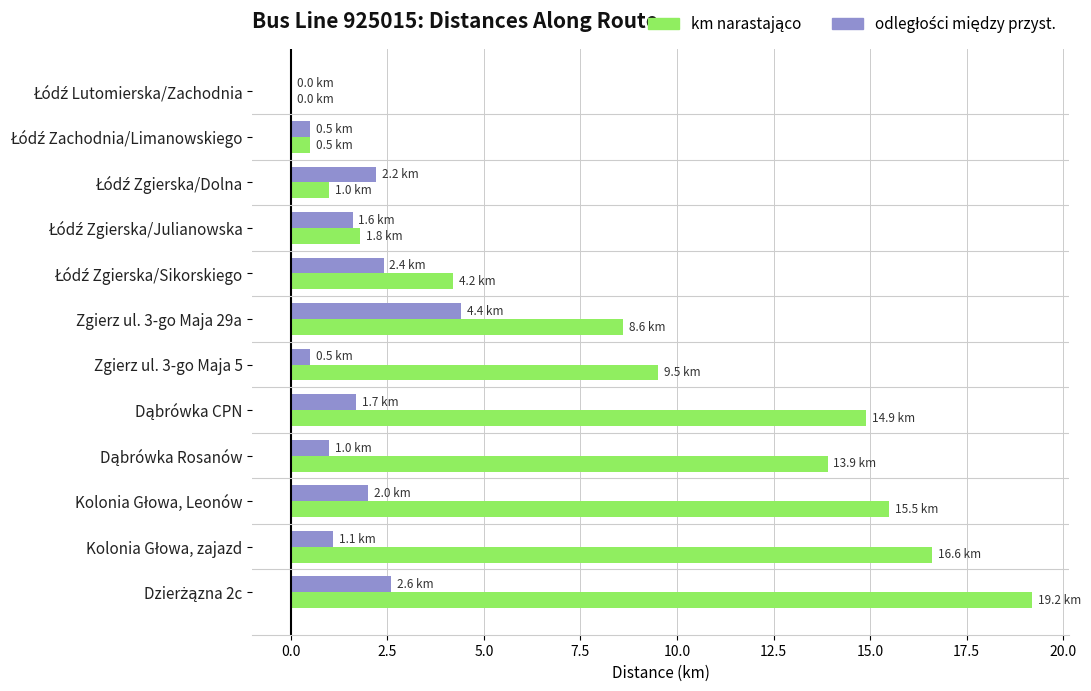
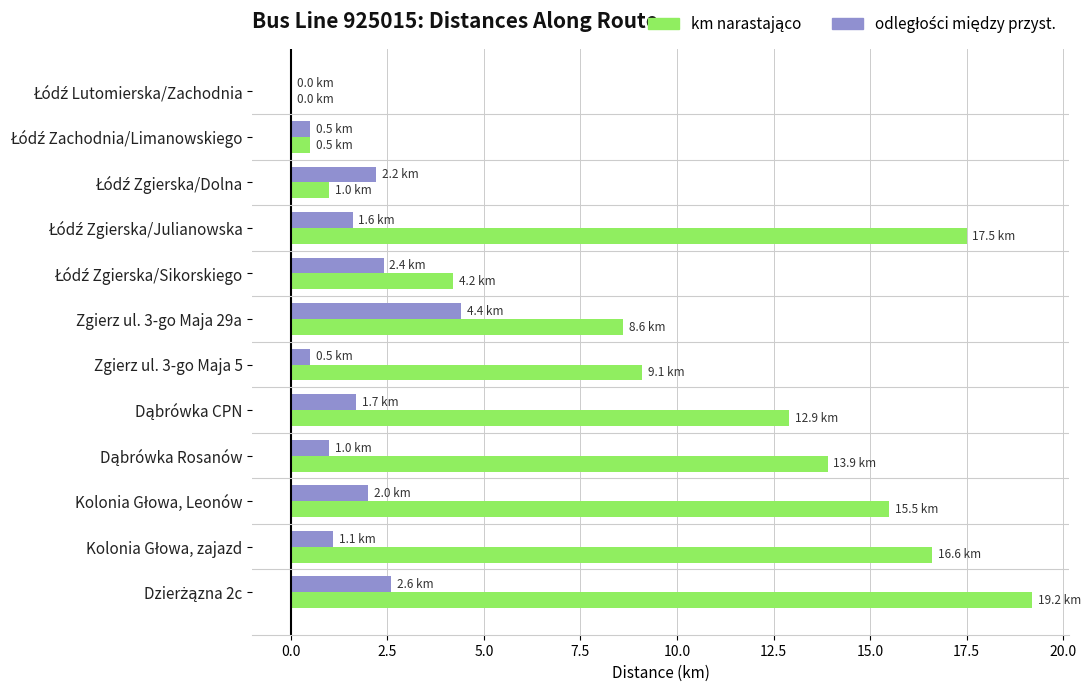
km narastająco, Łódź Zgierska/Julianowska: 1.8 -> 17.5
km narastająco, Zgierz ul. 3-go Maja 5: 9.5 -> 9.1
km narastająco, Dąbrówka CPN: 14.9 -> 12.9
